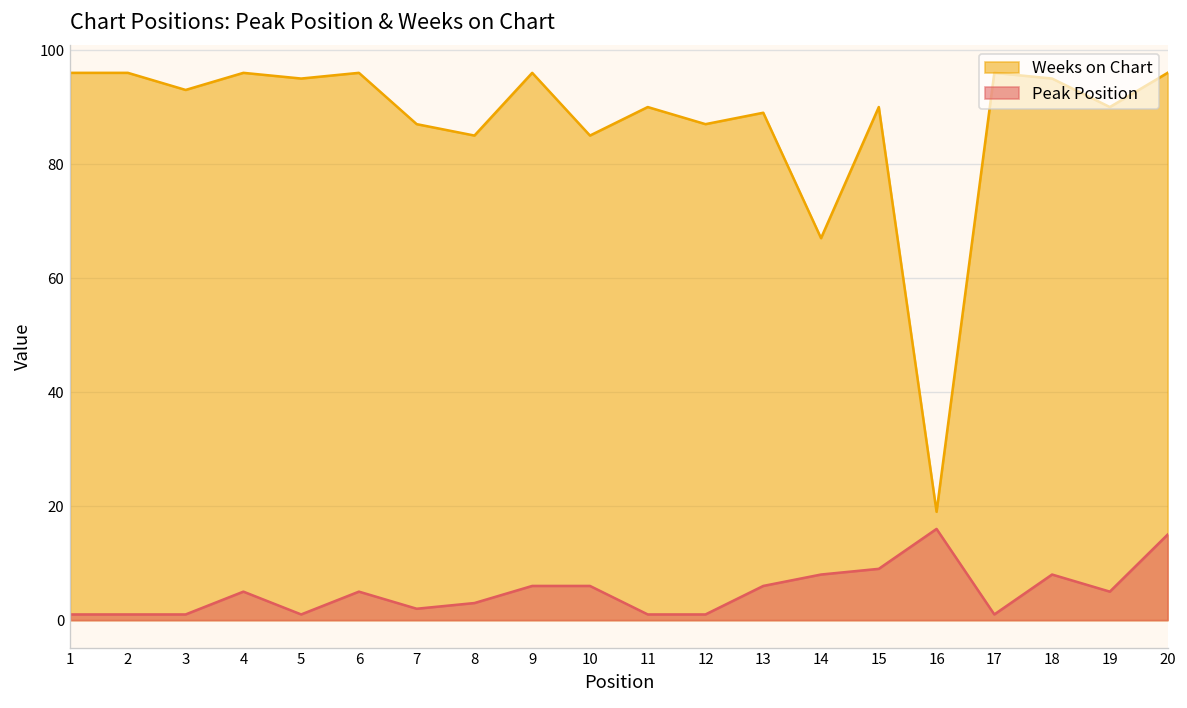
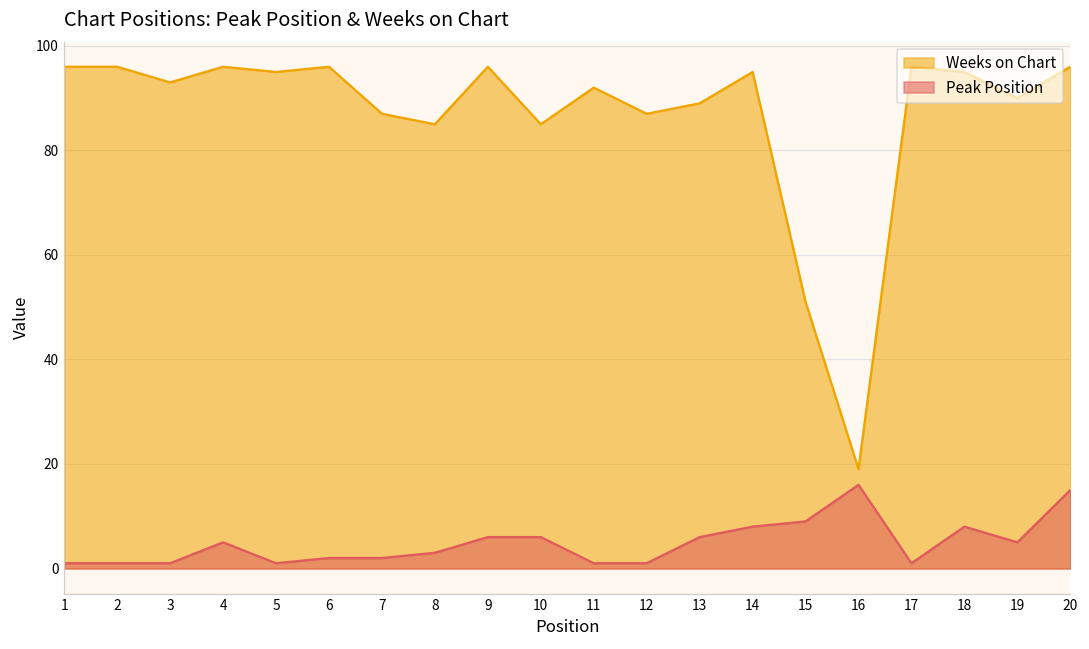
Peak Position, 6: 5 -> 2
Weeks on Chart, 11: 90 -> 92
Weeks on Chart, 14: 67 -> 95
Weeks on Chart, 15: 90 -> 51
